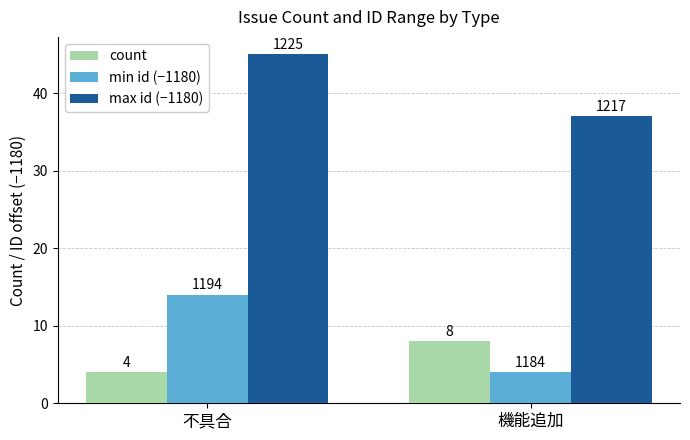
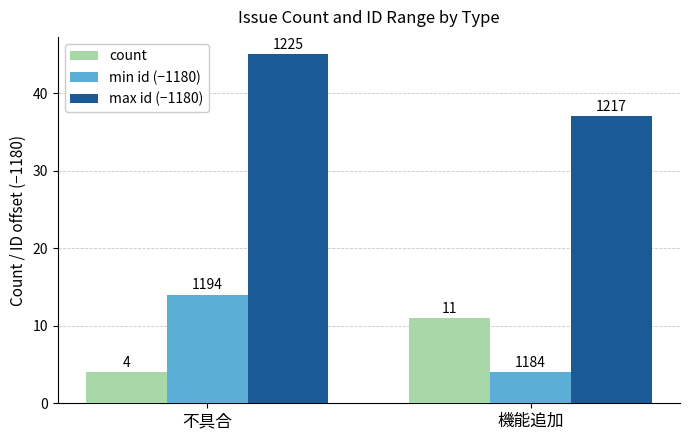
count, 機能追加: 8 -> 11
